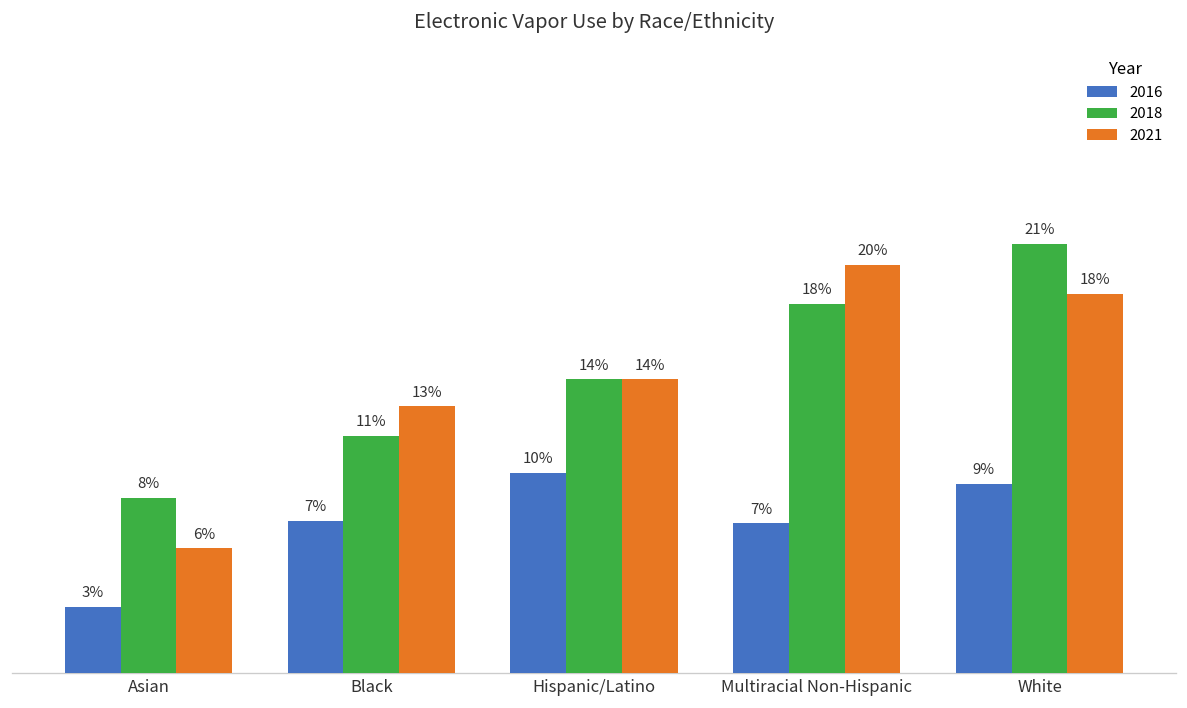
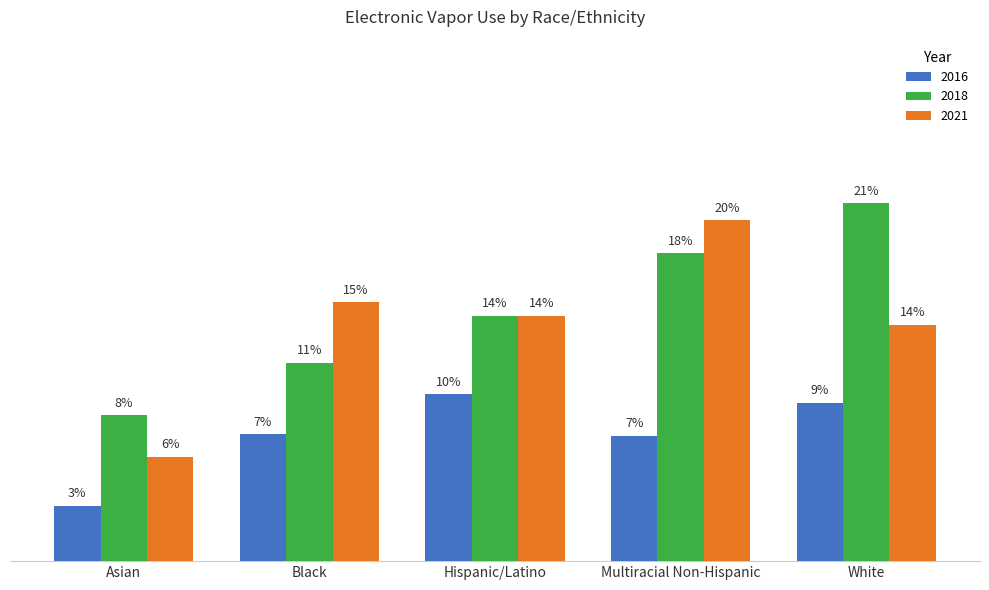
2021, Black: 13% -> 15%
2021, White: 18% -> 14%
